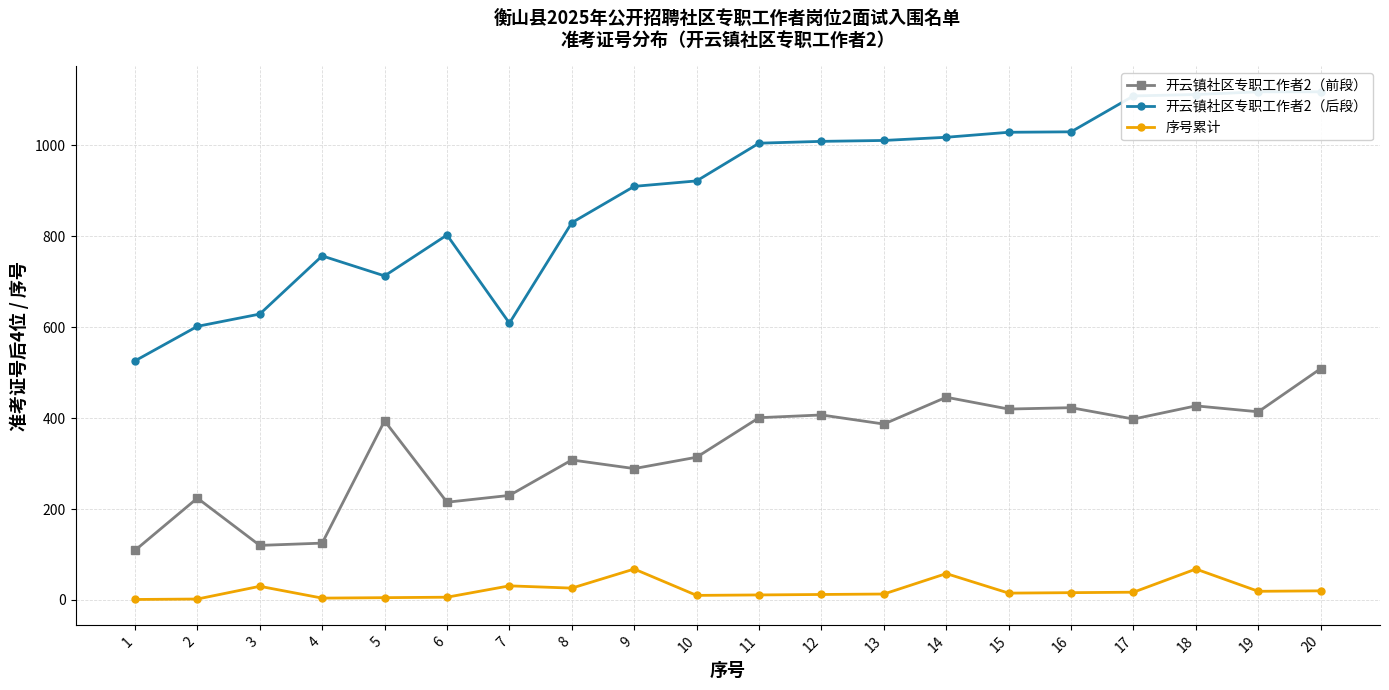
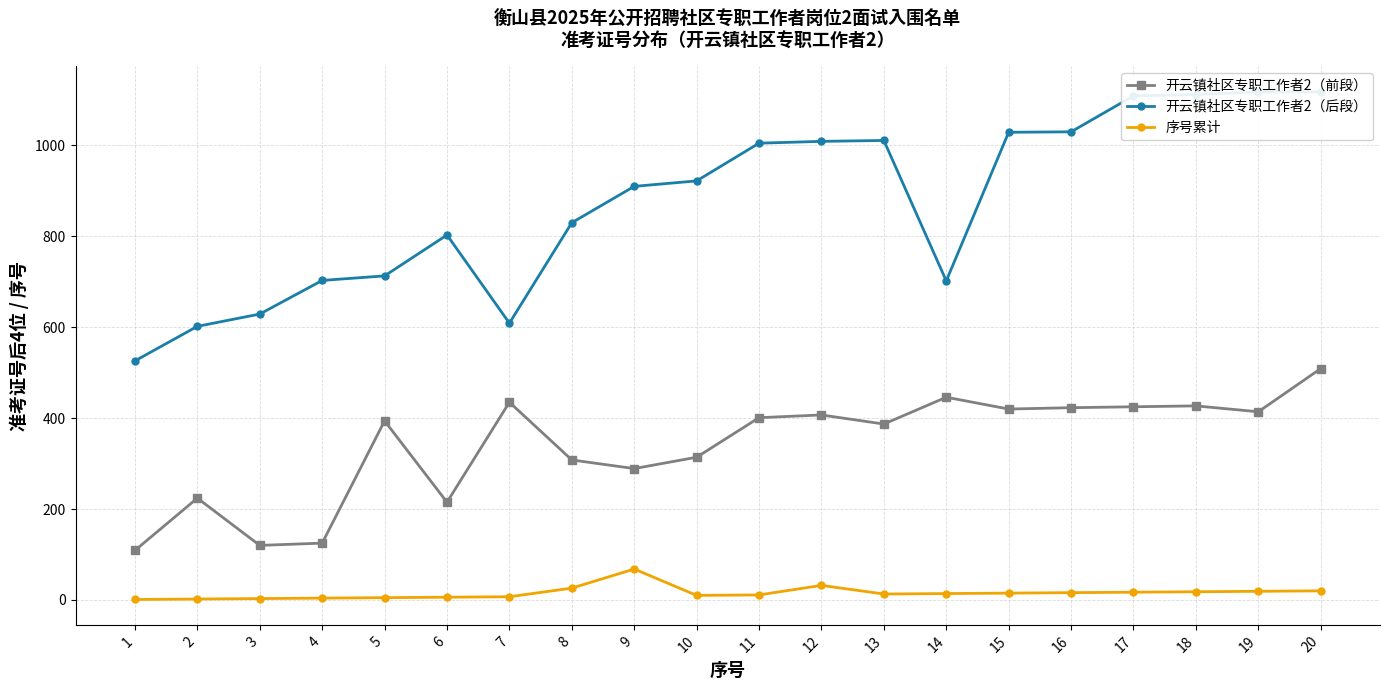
序号累计, 3: 30 -> 0
开云镇社区专职工作者2（后段）, 4: 760 -> 700
开云镇社区专职工作者2（前段）, 7: 230 -> 440
序号累计, 7: 30 -> 10
序号累计, 12: 10 -> 30
开云镇社区专职工作者2（后段）, 14: 1020 -> 700
序号累计, 14: 60 -> 10
开云镇社区专职工作者2（前段）, 17: 400 -> 430
序号累计, 18: 70 -> 20
